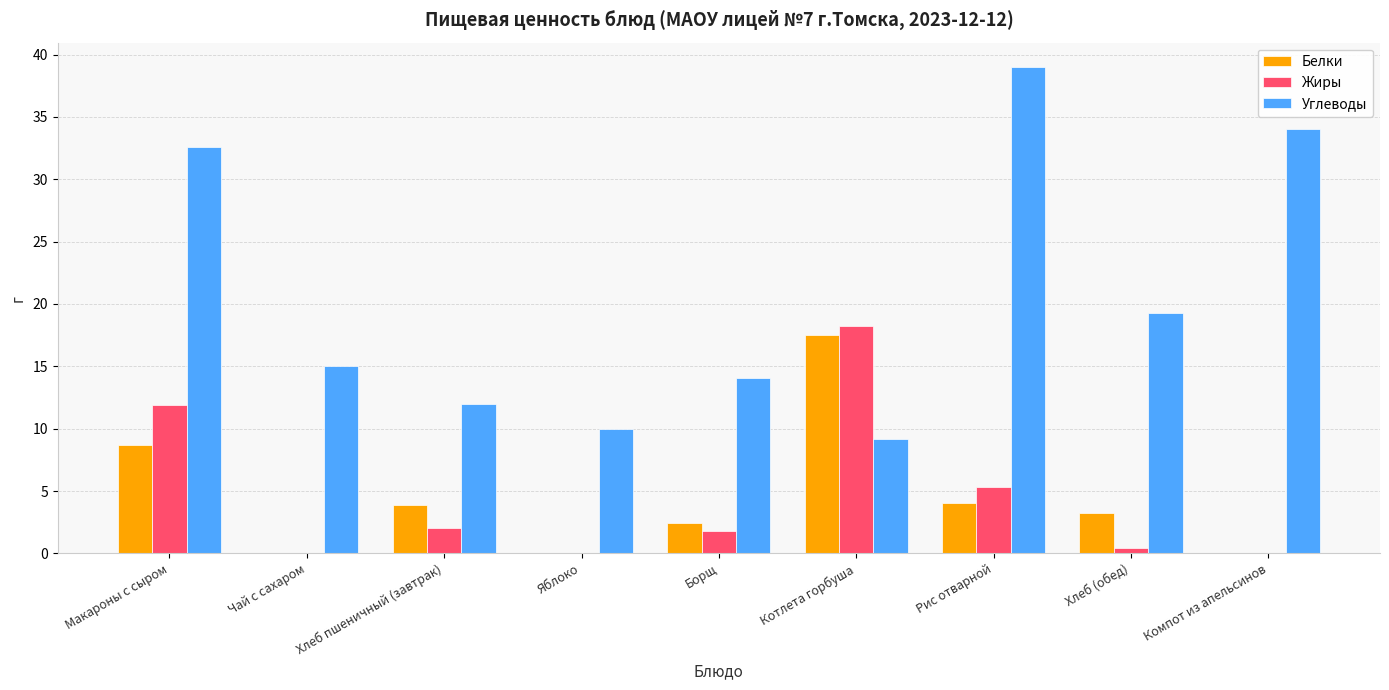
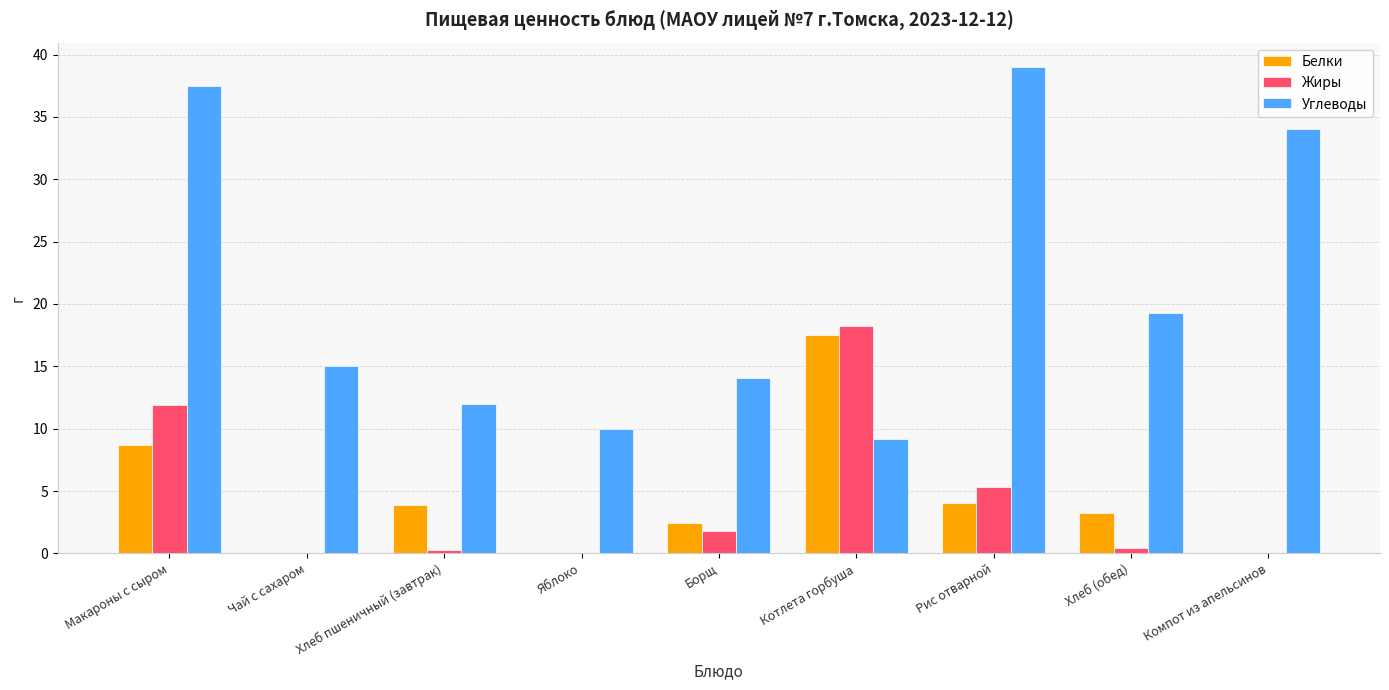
Углеводы, Макароны с сыром: 32.6 -> 37.5
Жиры, Хлеб пшеничный (завтрак): 2.0 -> 0.3
